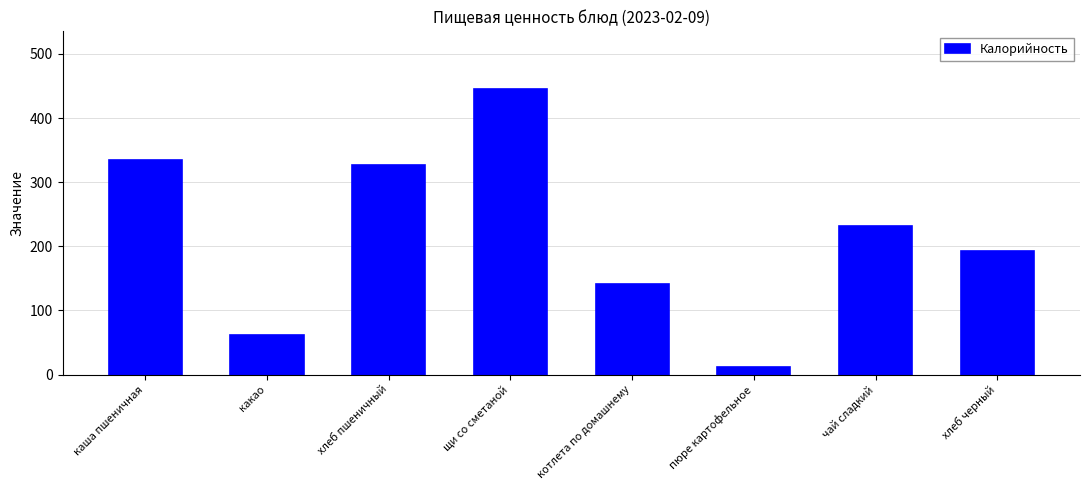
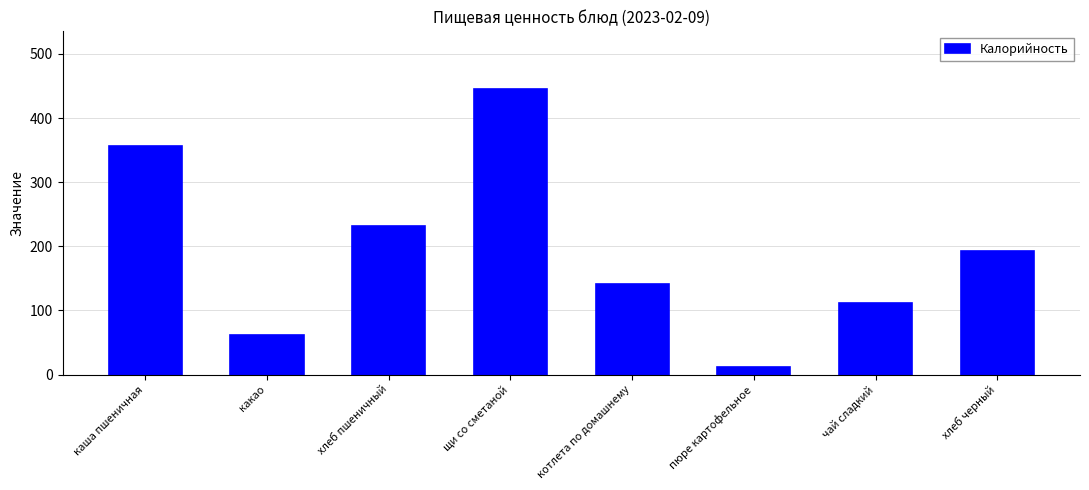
каша пшеничная: 340 -> 360
хлеб пшеничный: 330 -> 230
чай сладкий: 230 -> 110
